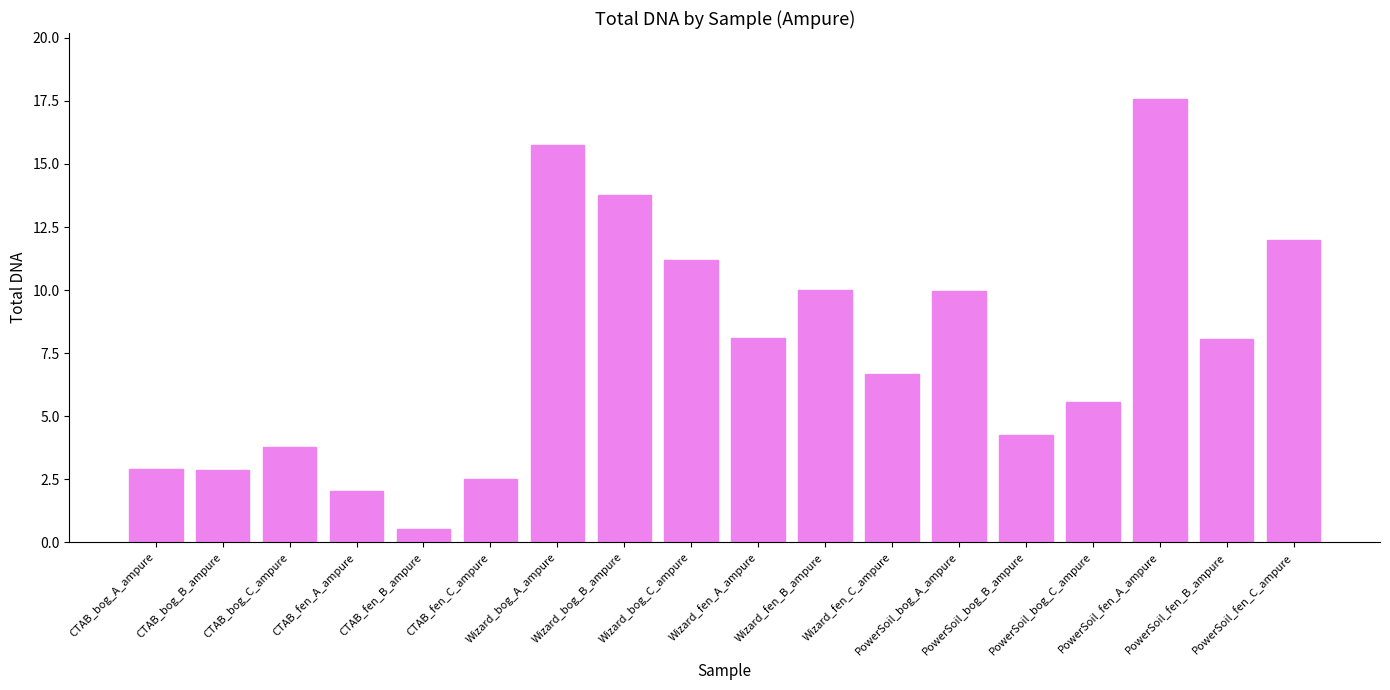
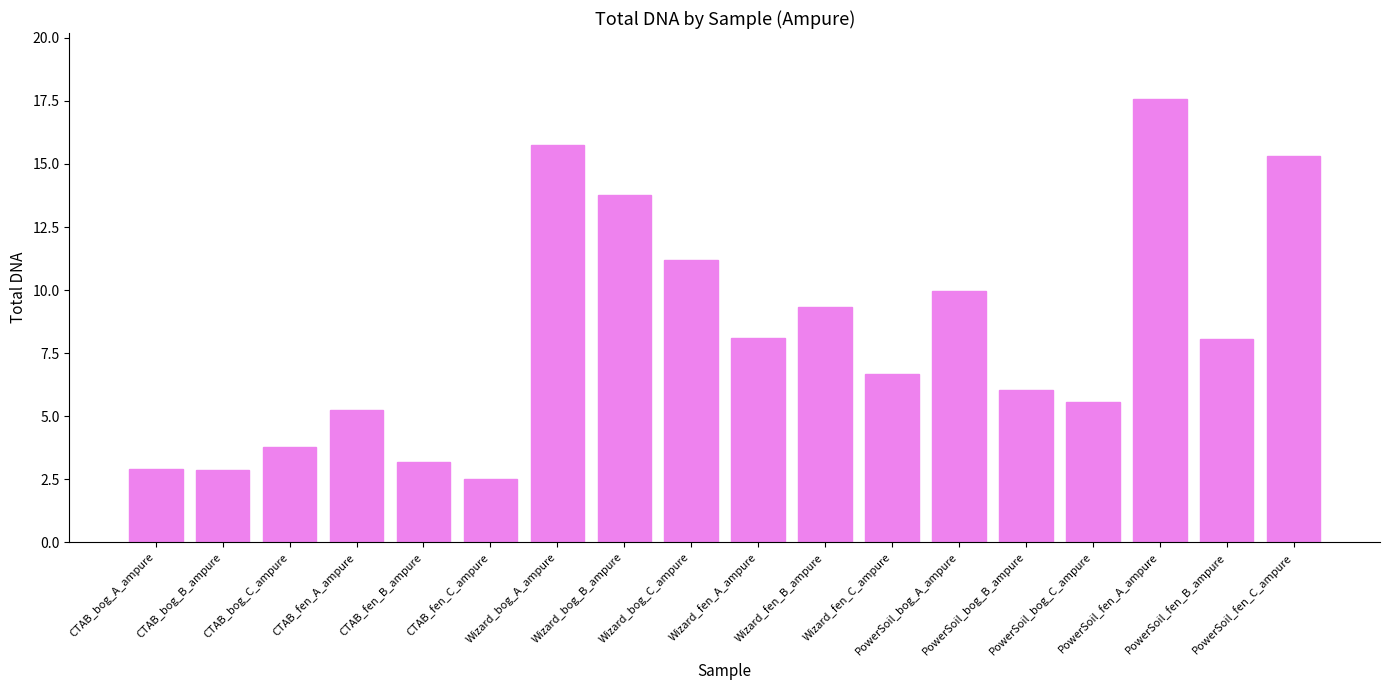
CTAB_fen_A_ampure: 2.0 -> 5.2
CTAB_fen_B_ampure: 0.5 -> 3.2
Wizard_fen_B_ampure: 10.0 -> 9.3
PowerSoil_bog_B_ampure: 4.3 -> 6.0
PowerSoil_fen_C_ampure: 12.0 -> 15.3
